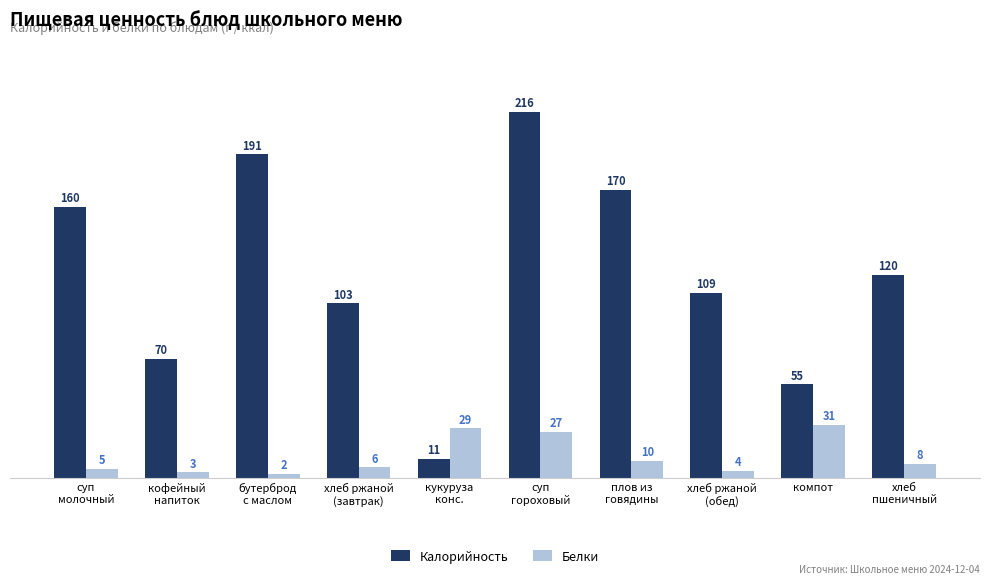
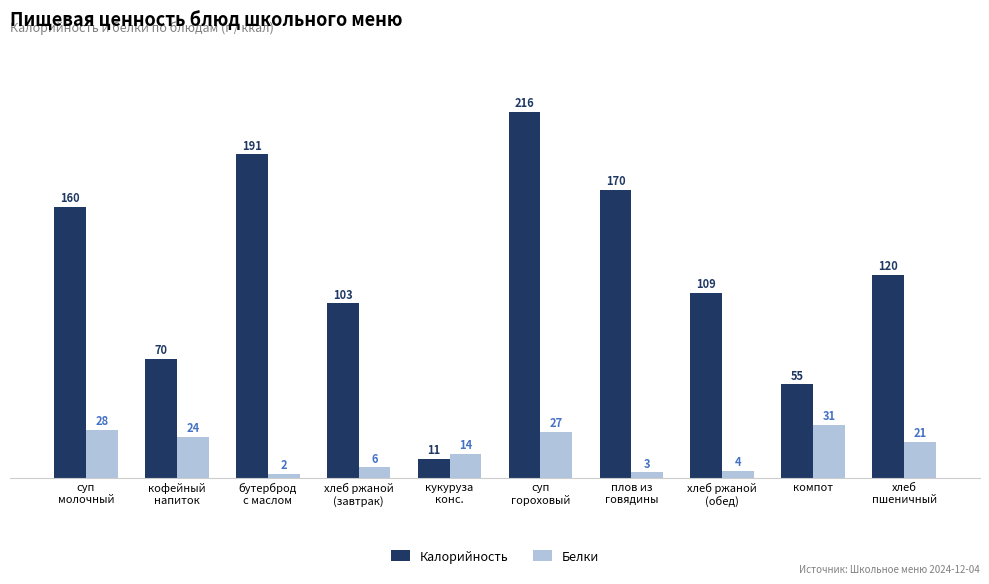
Белки, суп молочный: 5 -> 28
Белки, кофейный напиток: 3 -> 24
Белки, кукуруза конс.: 29 -> 14
Белки, плов из говядины: 10 -> 3
Белки, хлеб пшеничный: 8 -> 21
